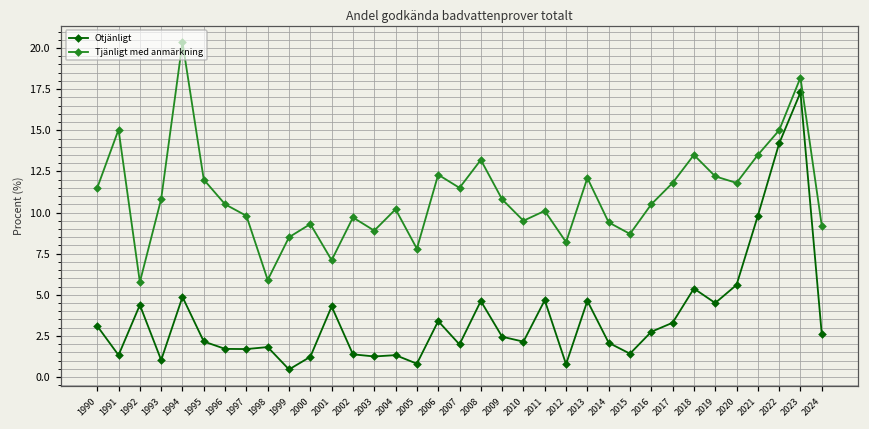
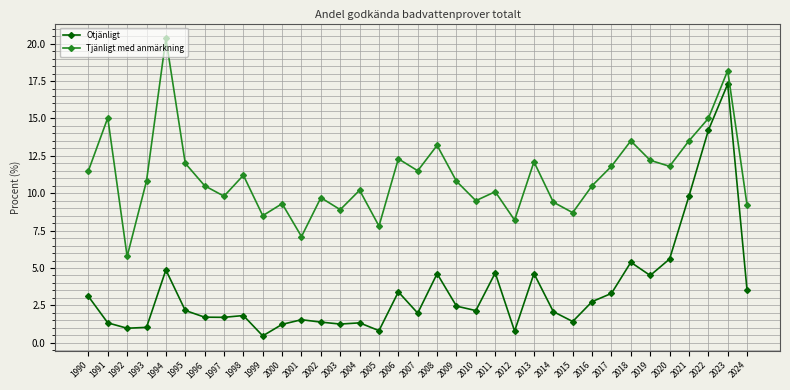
Otjänligt, 1992: 4.4 -> 1.0
Tjänligt med anmärkning, 1998: 5.9 -> 11.2
Otjänligt, 2001: 4.3 -> 1.5
Otjänligt, 2024: 2.6 -> 3.5
